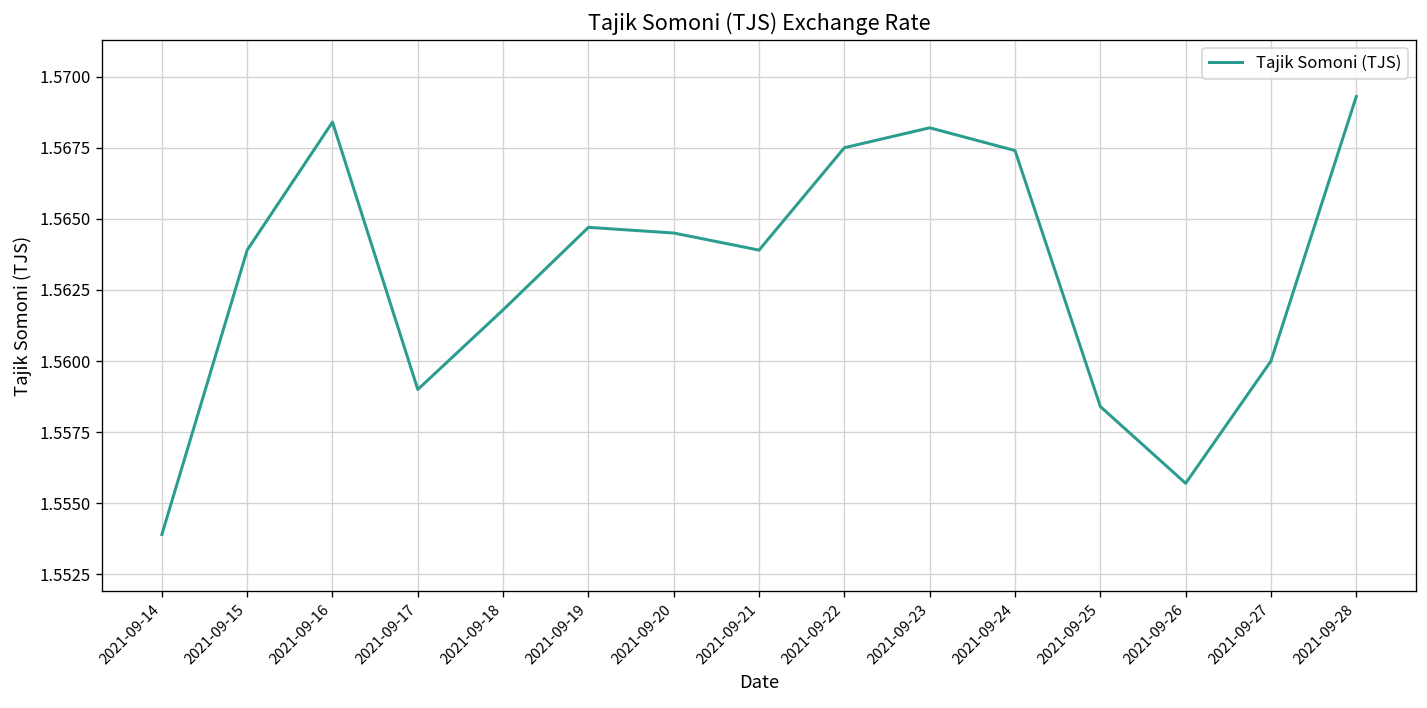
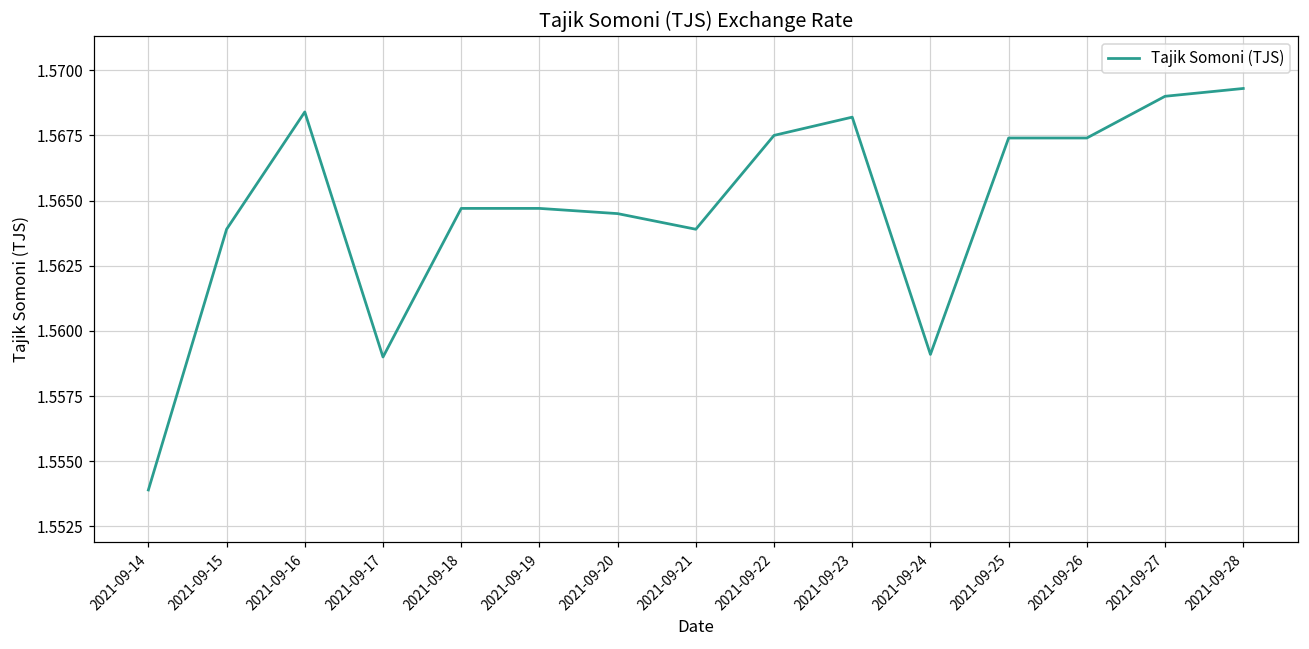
2021-09-18: 1.5618 -> 1.5647
2021-09-24: 1.5674 -> 1.5591
2021-09-25: 1.5584 -> 1.5674
2021-09-26: 1.5557 -> 1.5674
2021-09-27: 1.560 -> 1.569
